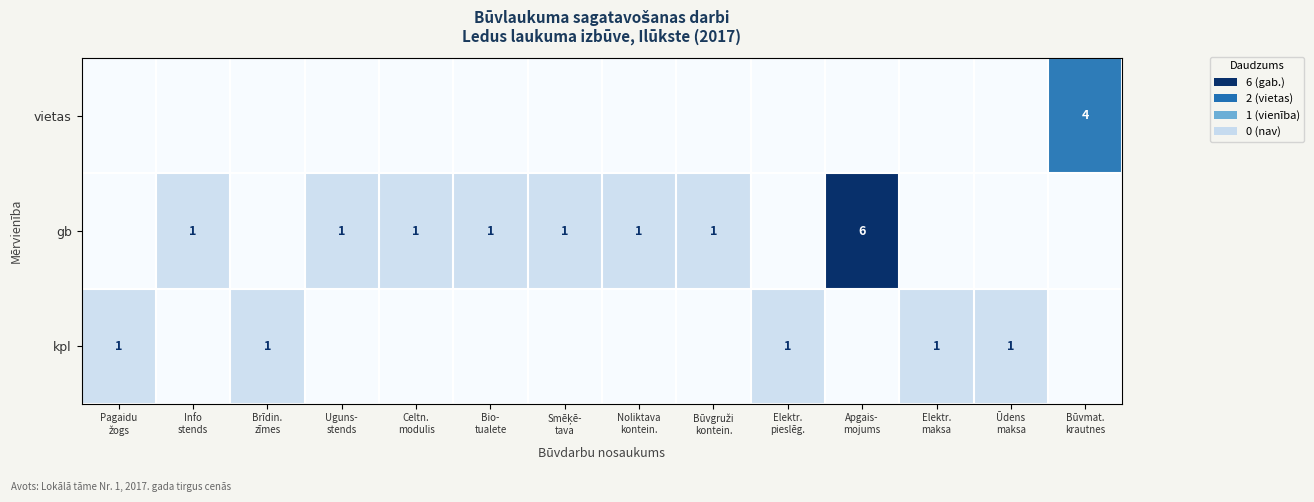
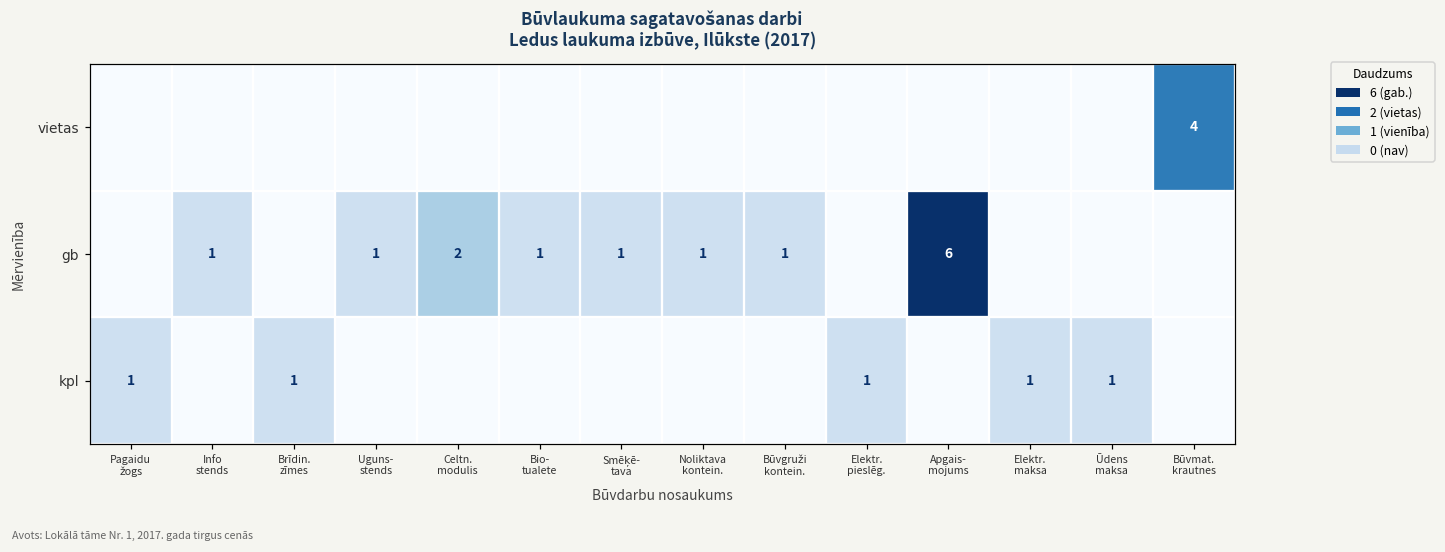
gb, Celtn. modulis: 1 -> 2
